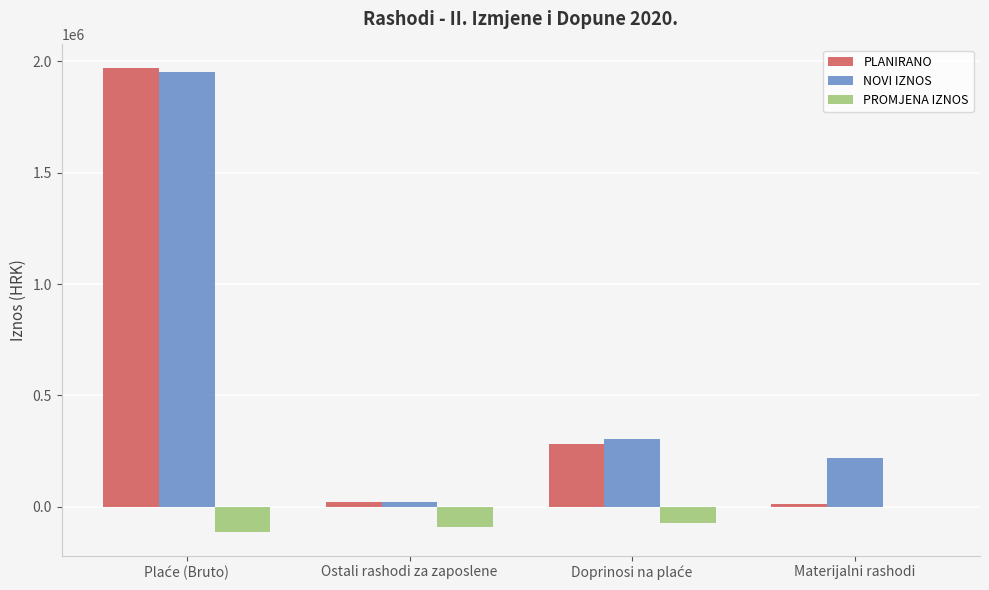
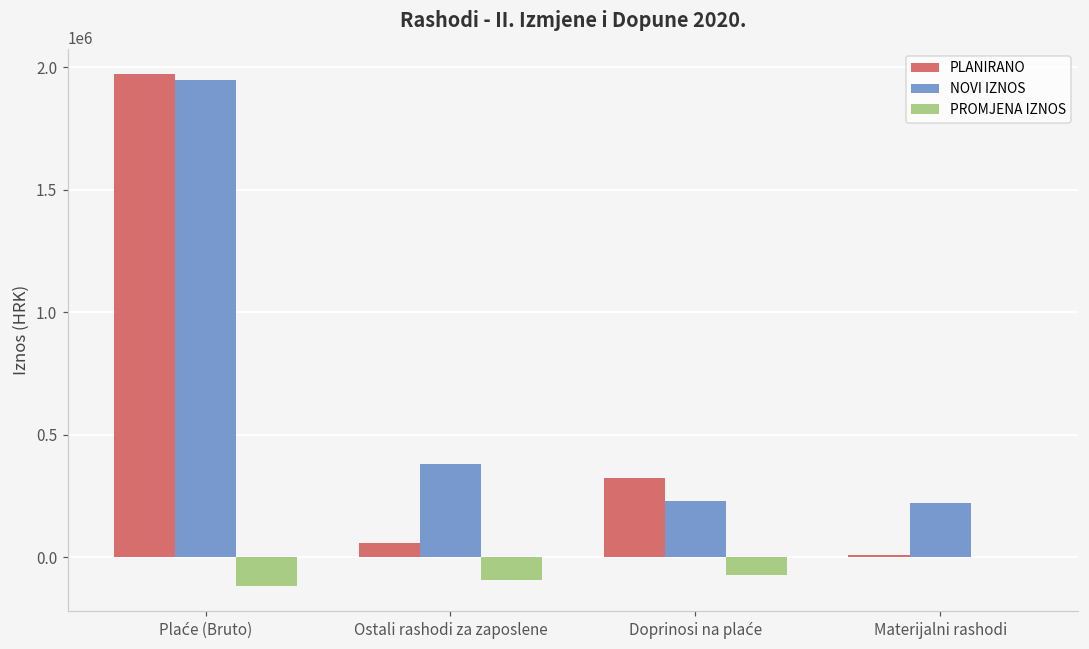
PLANIRANO, Ostali rashodi za zaposlene: 20000 -> 60000
NOVI IZNOS, Ostali rashodi za zaposlene: 20000 -> 380000
PLANIRANO, Doprinosi na plaće: 280000 -> 330000
NOVI IZNOS, Doprinosi na plaće: 310000 -> 230000
